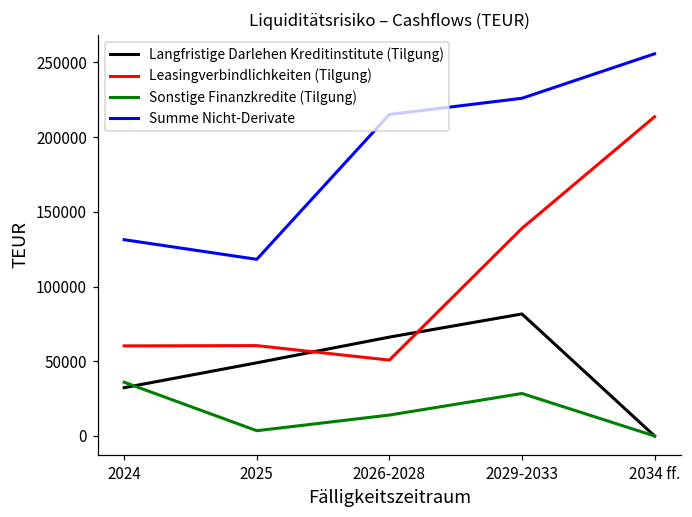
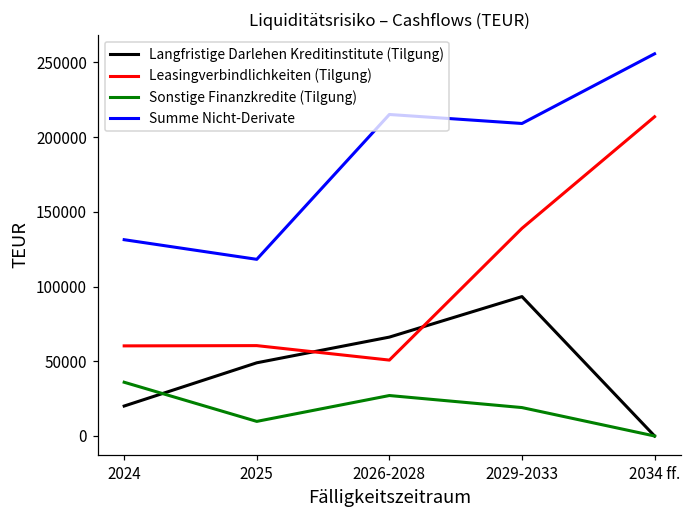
Langfristige Darlehen Kreditinstitute (Tilgung), 2024: 32000 -> 20000
Sonstige Finanzkredite (Tilgung), 2025: 4000 -> 10000
Sonstige Finanzkredite (Tilgung), 2026-2028: 14000 -> 27000
Langfristige Darlehen Kreditinstitute (Tilgung), 2029-2033: 82000 -> 93000
Sonstige Finanzkredite (Tilgung), 2029-2033: 28000 -> 19000
Summe Nicht-Derivate, 2029-2033: 226000 -> 209000
